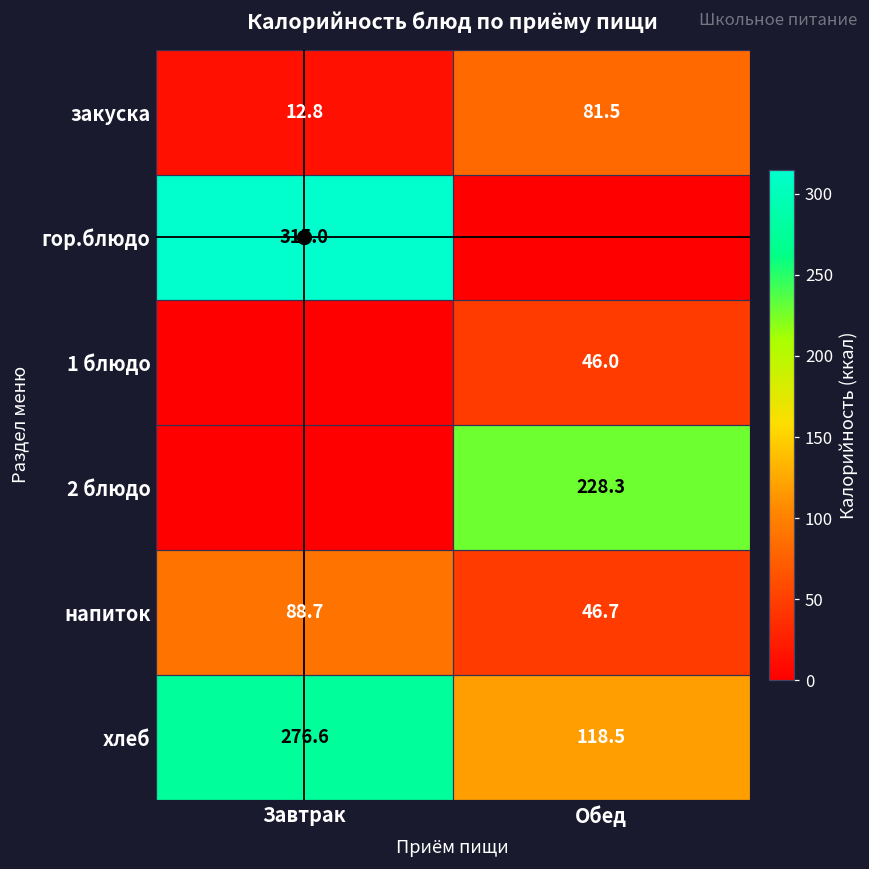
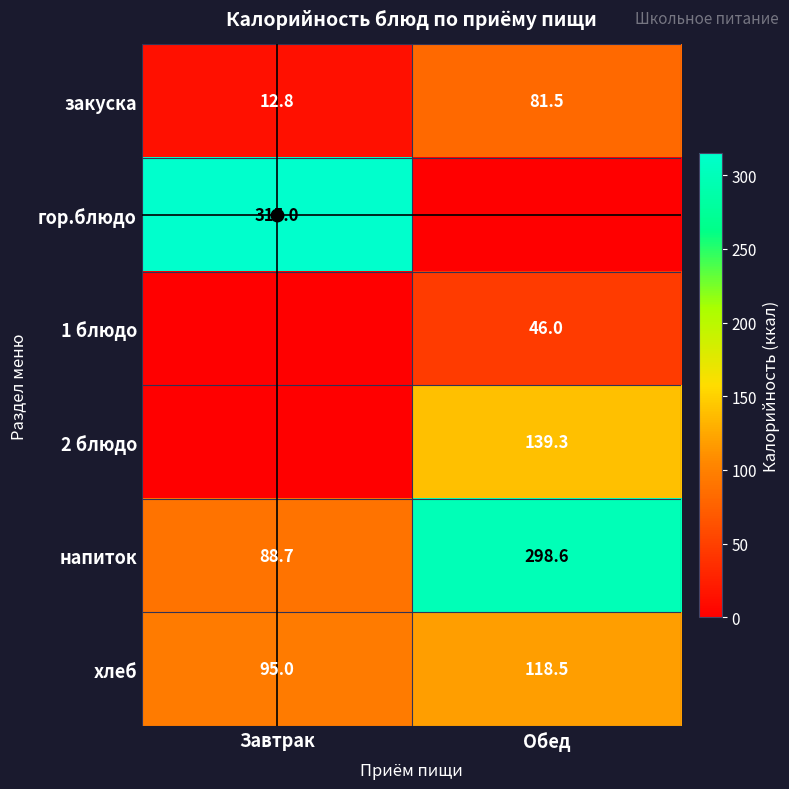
2 блюдо, Обед: 228.3 -> 139.3
напиток, Обед: 46.7 -> 298.6
хлеб, Завтрак: 276.6 -> 95.0
